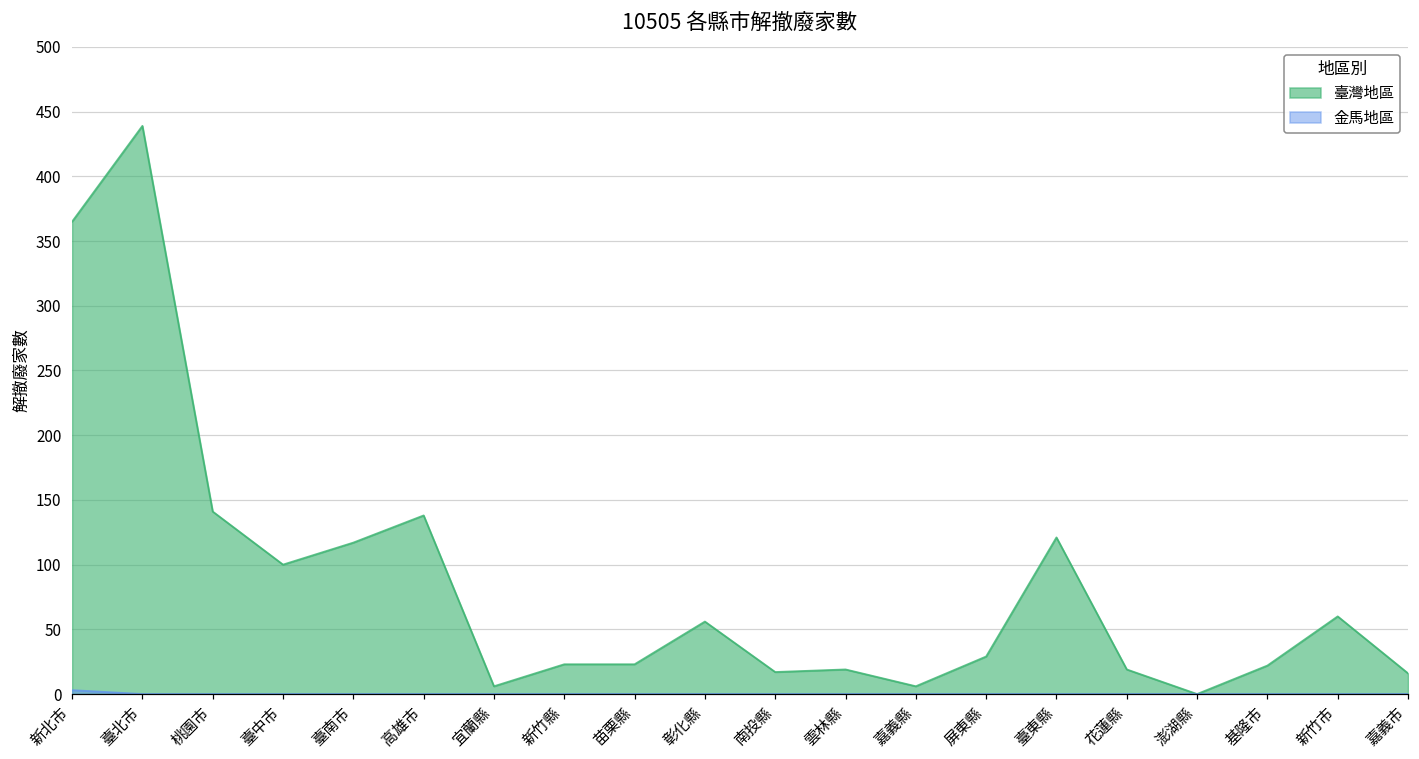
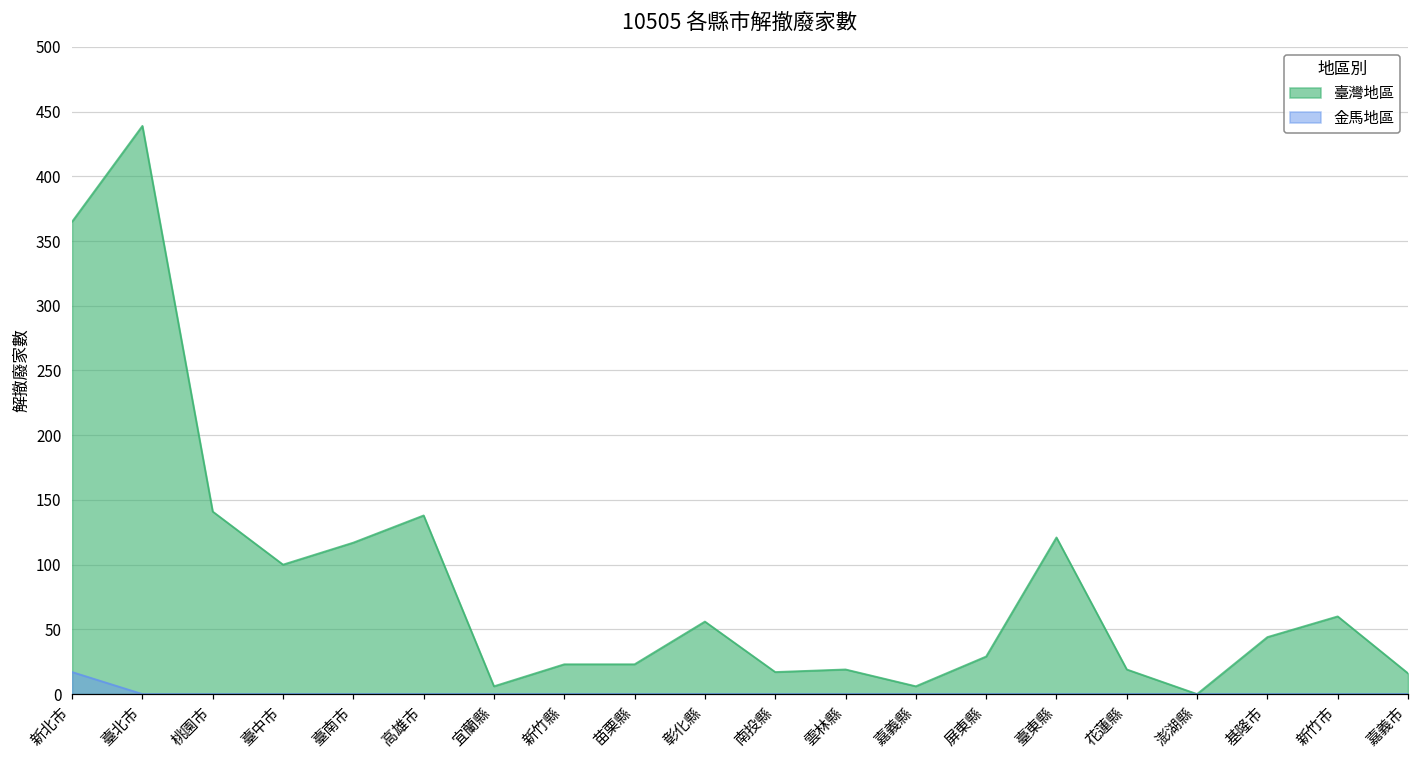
金馬地區, 新北市: 3 -> 17
臺灣地區, 基隆市: 22 -> 44
